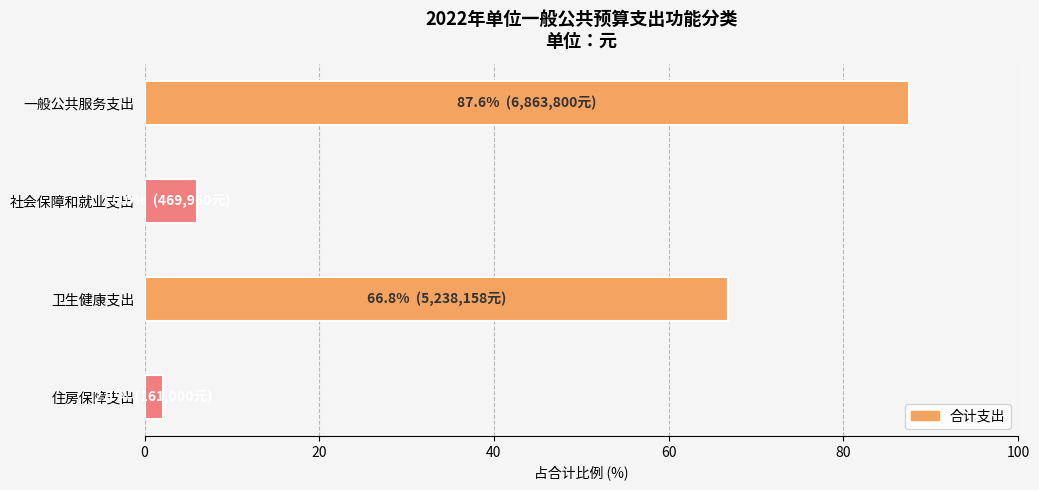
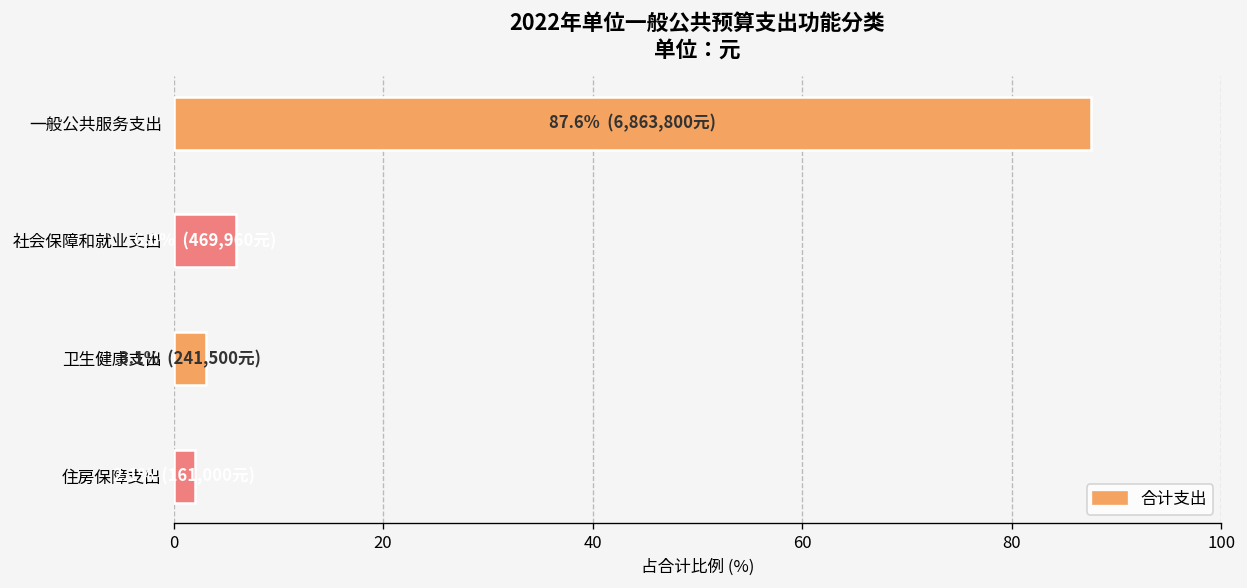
卫生健康支出: 66.8% (5,238,158元) -> 3.1% (241,500元)
